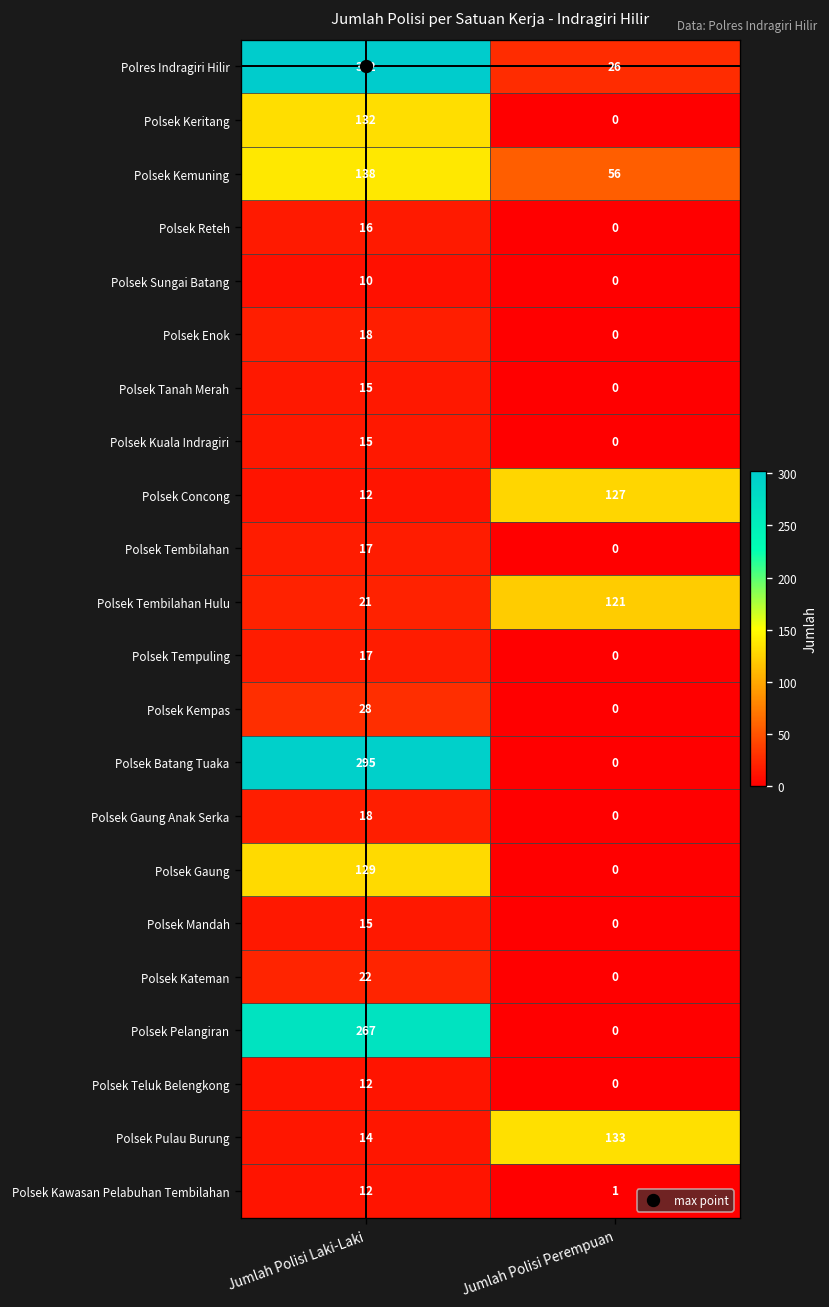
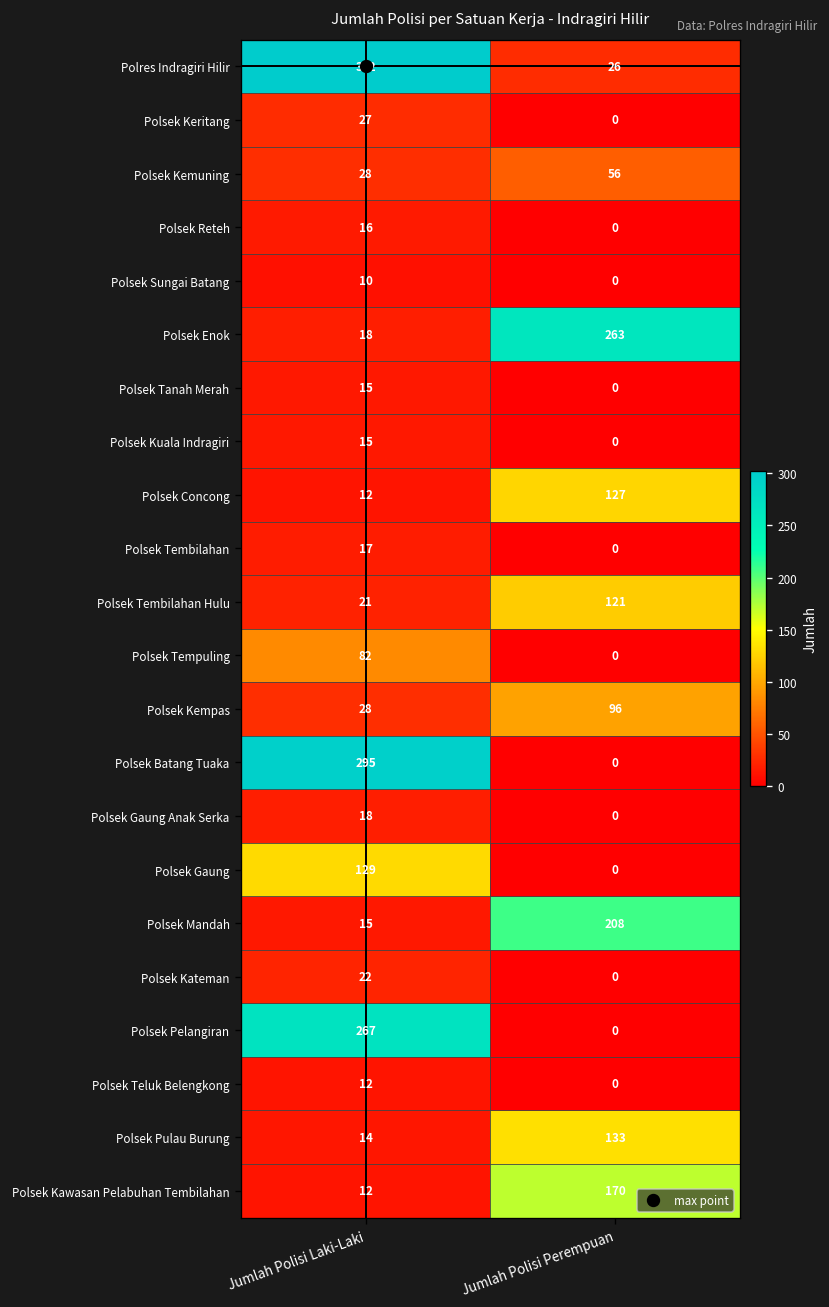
Polsek Keritang, Jumlah Polisi Laki-Laki: 132 -> 27
Polsek Kemuning, Jumlah Polisi Laki-Laki: 138 -> 28
Polsek Enok, Jumlah Polisi Perempuan: 0 -> 263
Polsek Tempuling, Jumlah Polisi Laki-Laki: 17 -> 82
Polsek Kempas, Jumlah Polisi Perempuan: 0 -> 96
Polsek Mandah, Jumlah Polisi Perempuan: 0 -> 208
Polsek Kawasan Pelabuhan Tembilahan, Jumlah Polisi Perempuan: 1 -> 170
